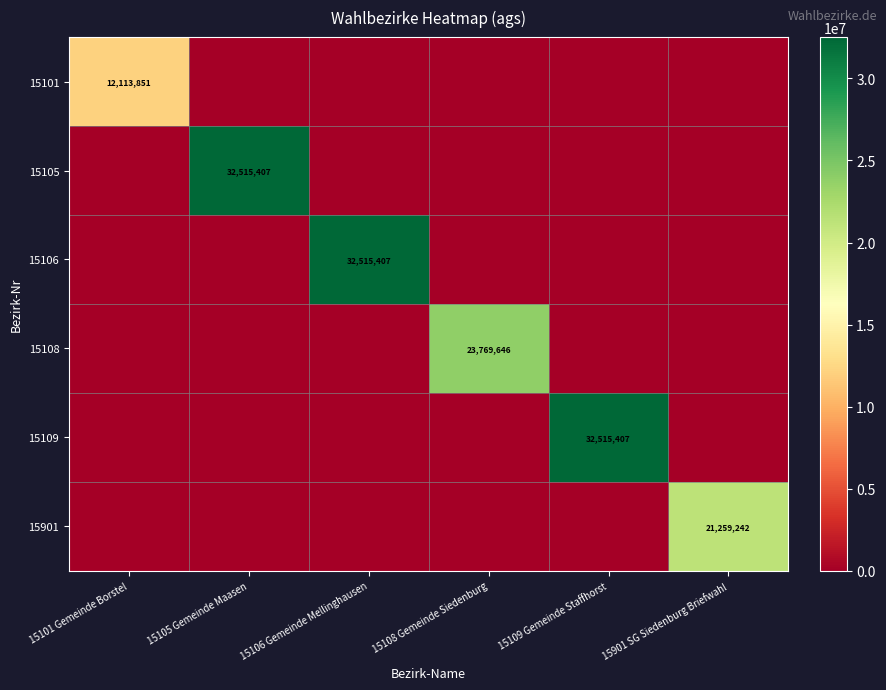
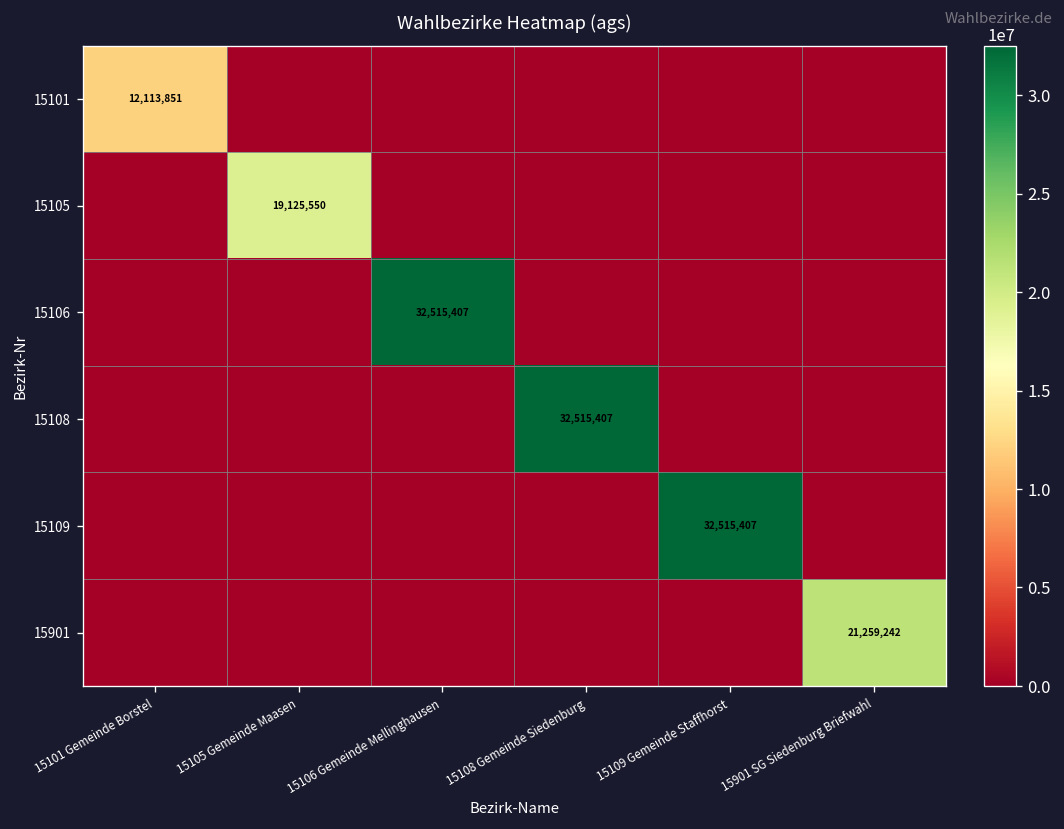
15105, 15105 Gemeinde Maasen: 32,515,407 -> 19,125,550
15108, 15108 Gemeinde Siedenburg: 23,769,646 -> 32,515,407
